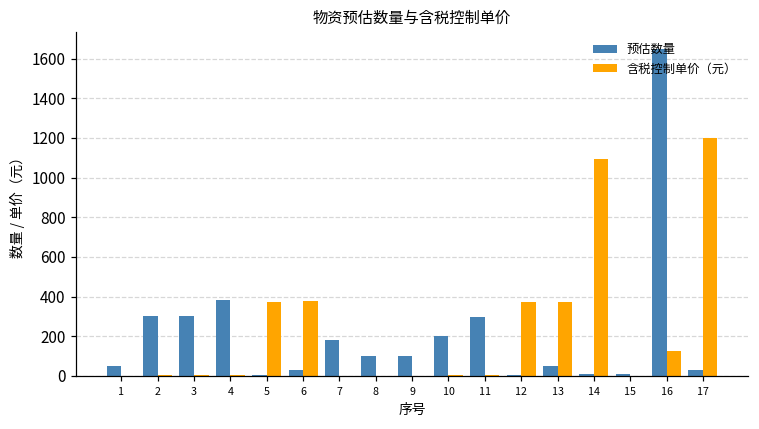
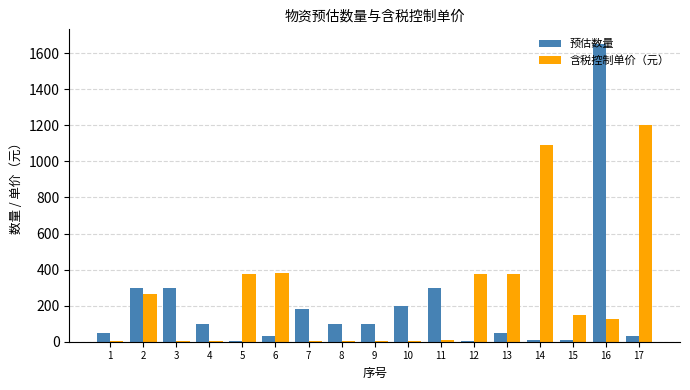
含税控制单价（元）, 2: 0 -> 260
预估数量, 4: 380 -> 100
含税控制单价（元）, 15: 0 -> 150
